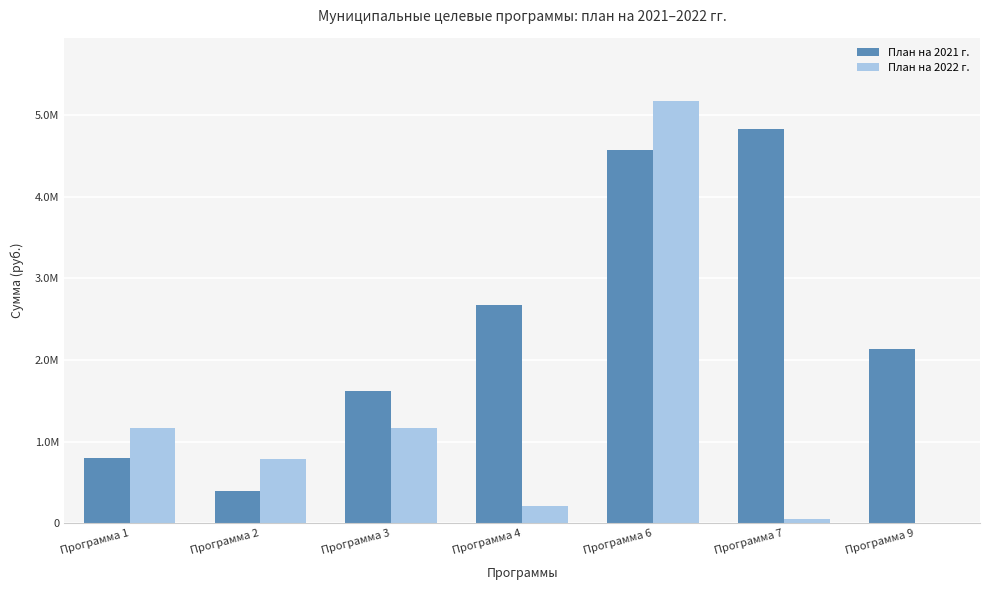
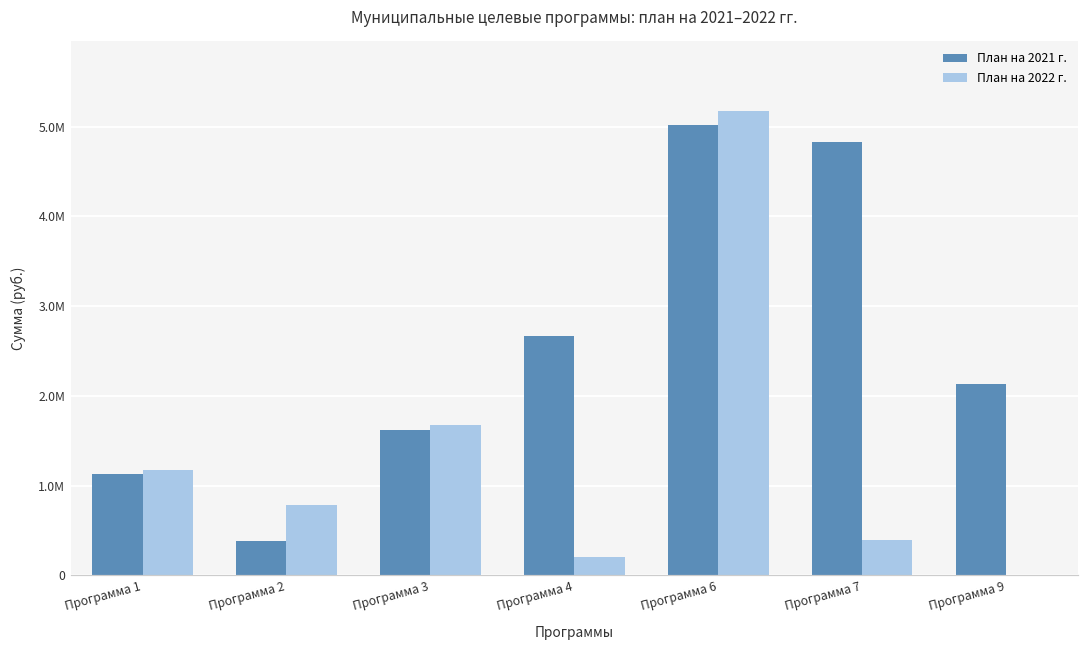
План на 2021 г., Программа 1: 800000 -> 1100000
План на 2022 г., Программа 3: 1200000 -> 1700000
План на 2021 г., Программа 6: 4600000 -> 5000000
План на 2022 г., Программа 7: 100000 -> 400000
